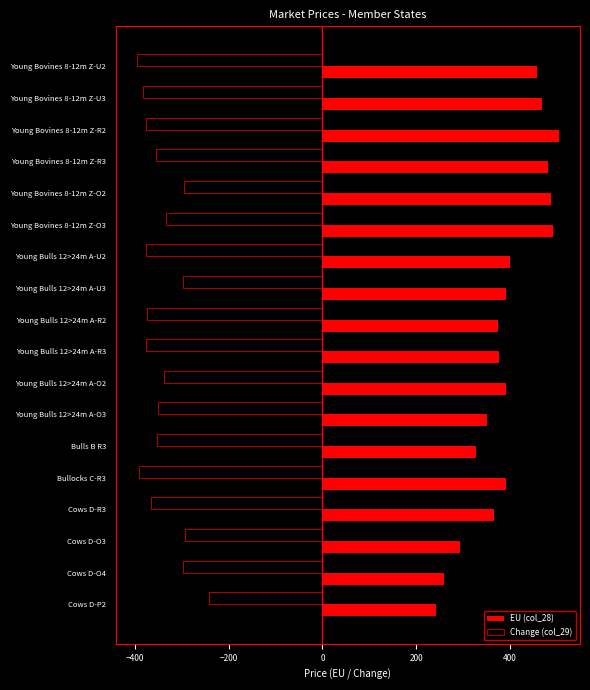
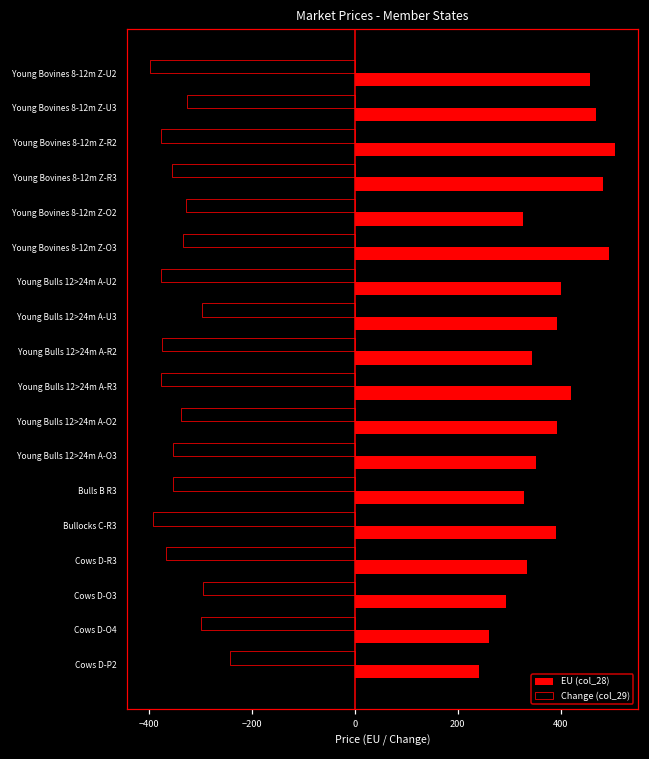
Change (col_29), Young Bovines 8-12m Z-U3: -380 -> -330
Change (col_29), Young Bovines 8-12m Z-O2: -300 -> -330
EU (col_28), Young Bovines 8-12m Z-O2: 490 -> 330
EU (col_28), Young Bulls 12>24m A-R2: 370 -> 340
EU (col_28), Young Bulls 12>24m A-R3: 380 -> 420
EU (col_28), Cows D-R3: 370 -> 340
